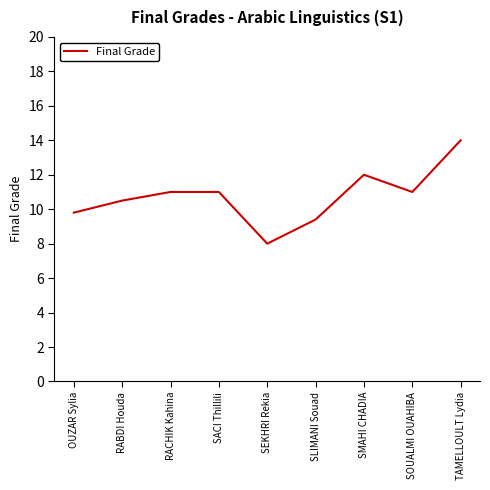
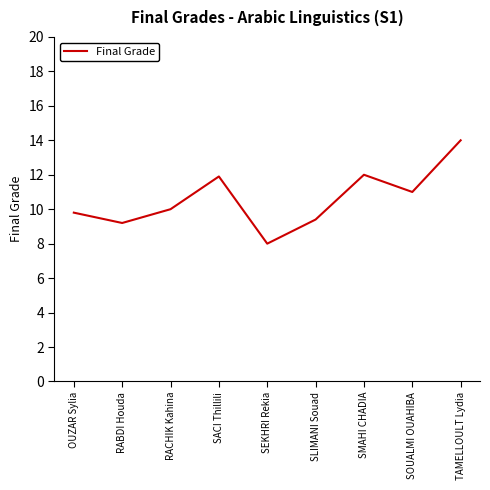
RABDI Houda: 10.5 -> 9.2
RACHIK Kahina: 11 -> 10
SACI Thillili: 11.0 -> 11.9
